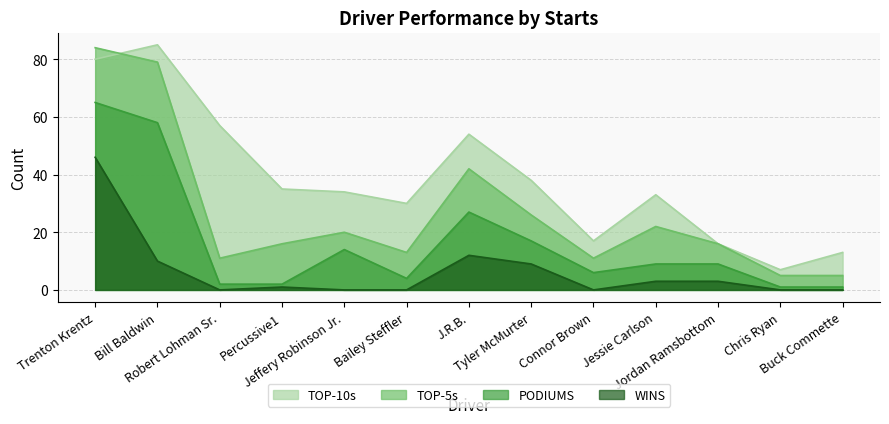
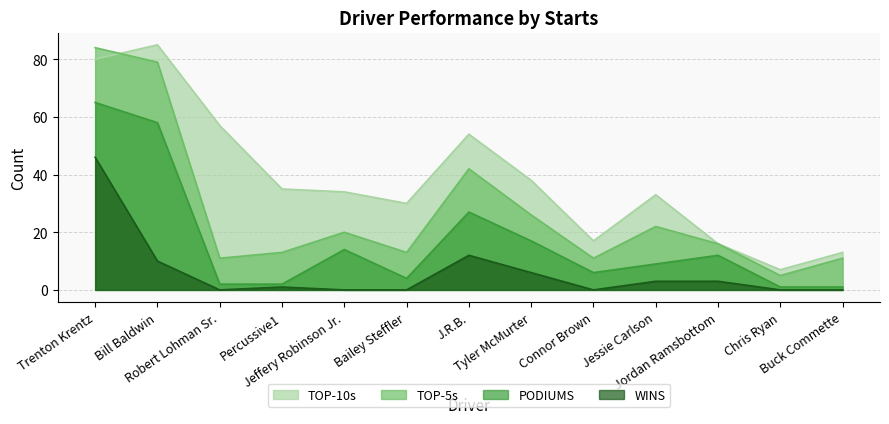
TOP-5s, Percussive1: 16 -> 13
WINS, Tyler McMurter: 9 -> 6
PODIUMS, Jordan Ramsbottom: 9 -> 12
TOP-5s, Buck Commette: 5 -> 11
